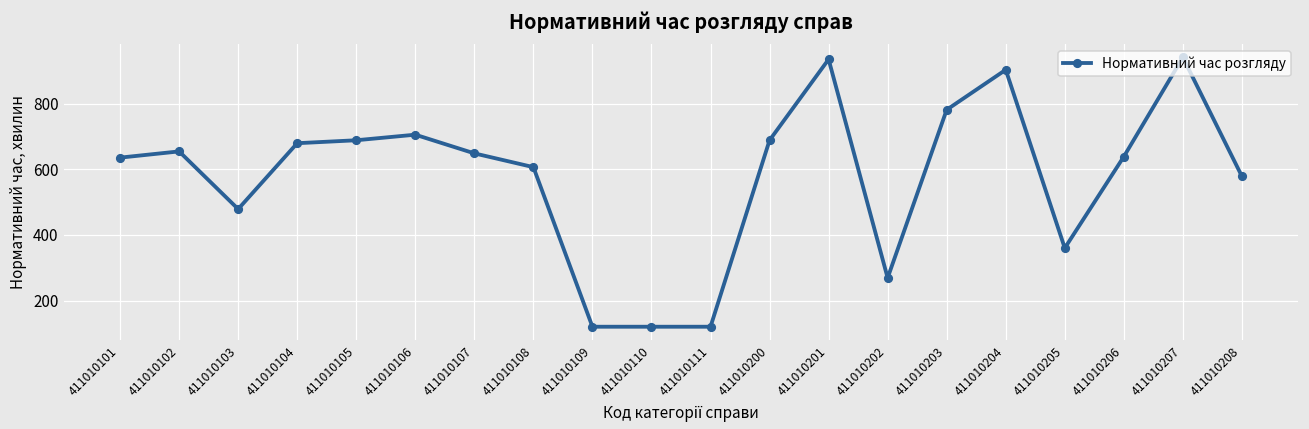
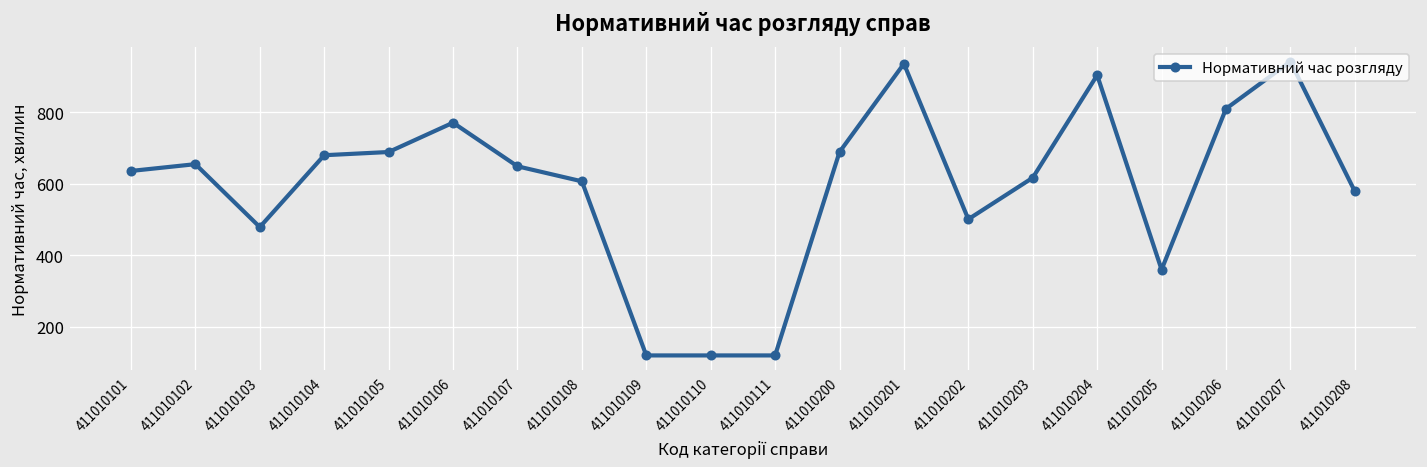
411010106: 710 -> 770
411010202: 270 -> 500
411010203: 780 -> 620
411010206: 640 -> 810
